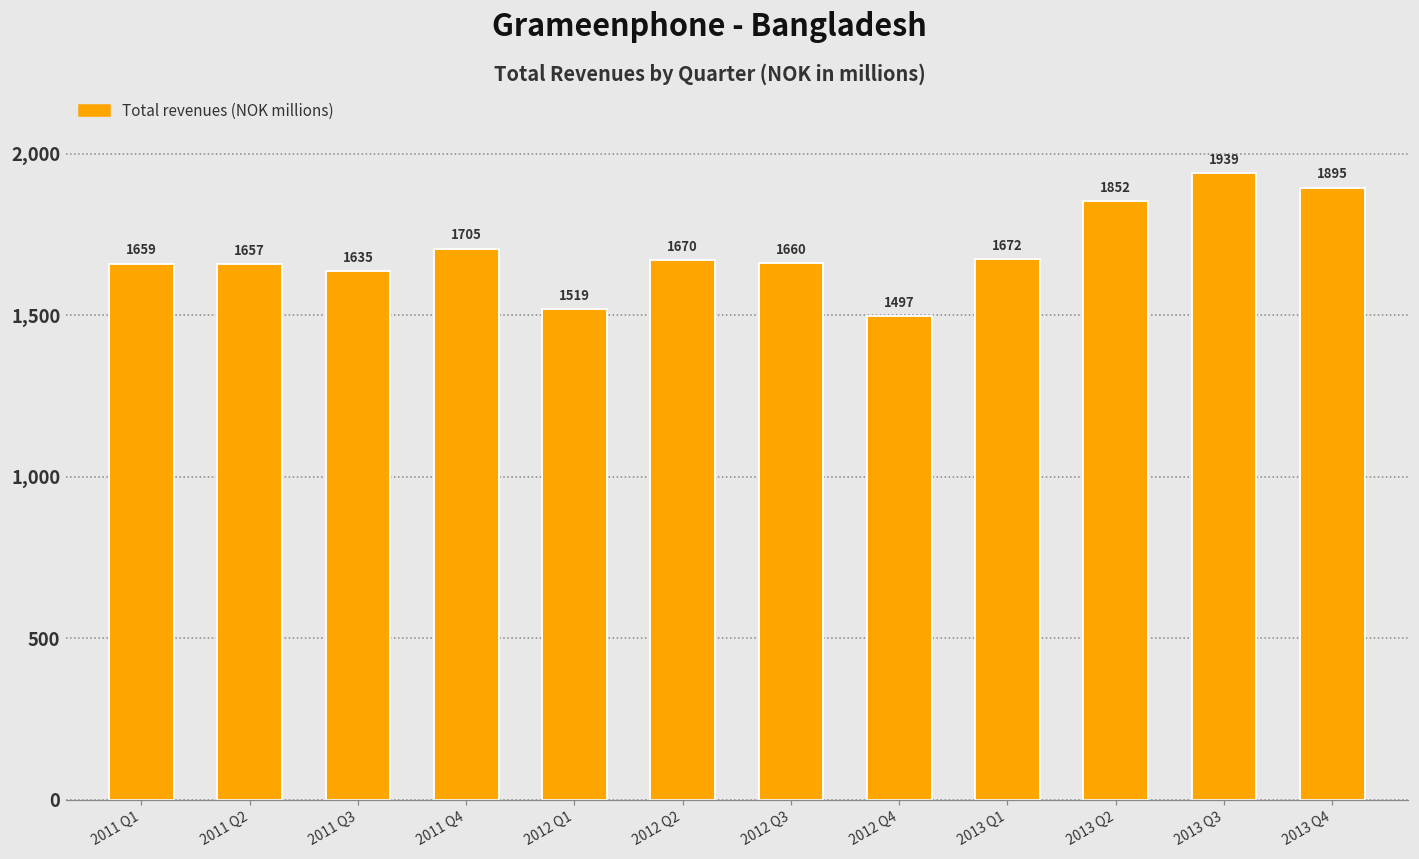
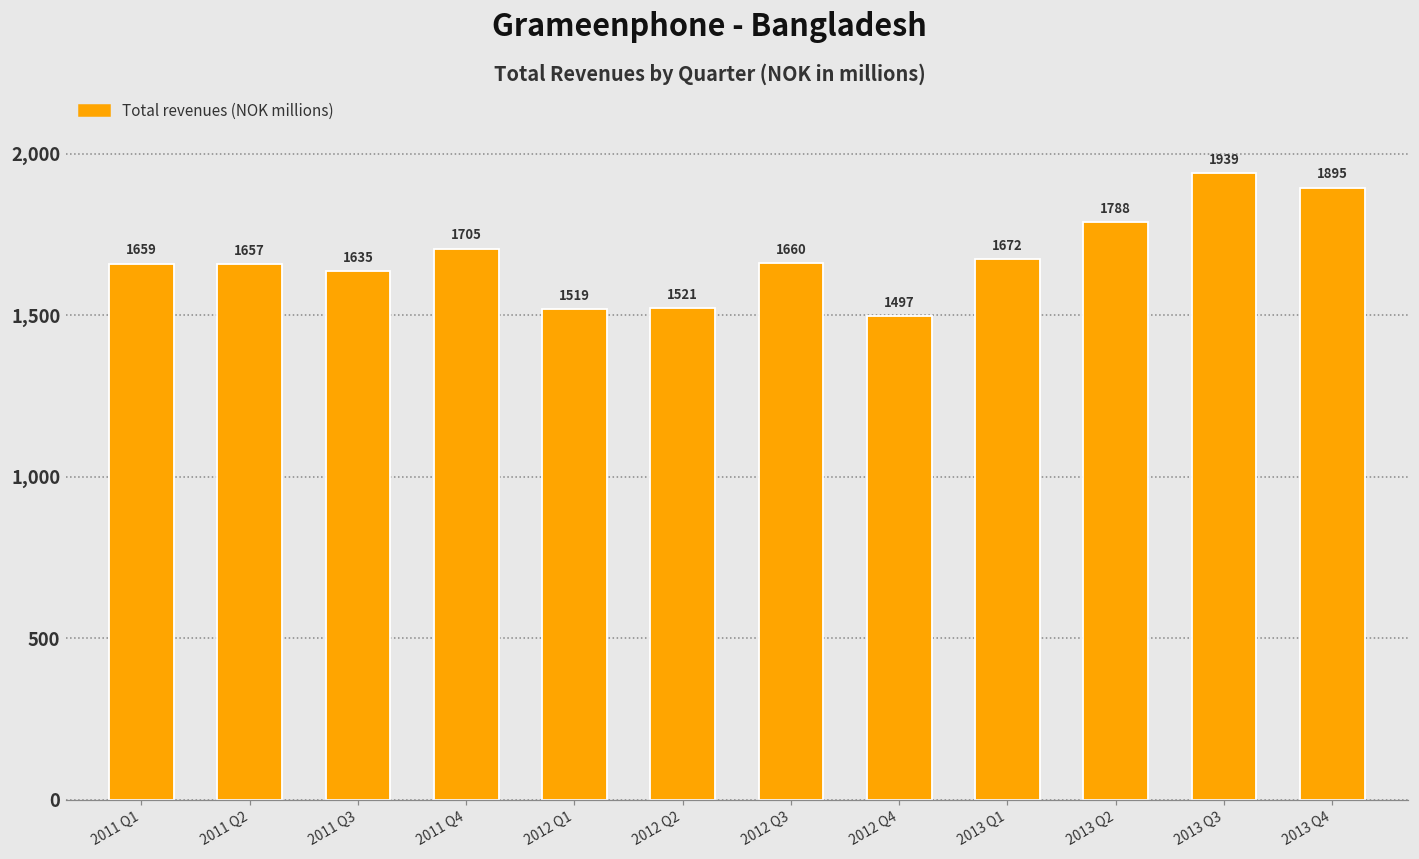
2012 Q2: 1670 -> 1521
2013 Q2: 1852 -> 1788
